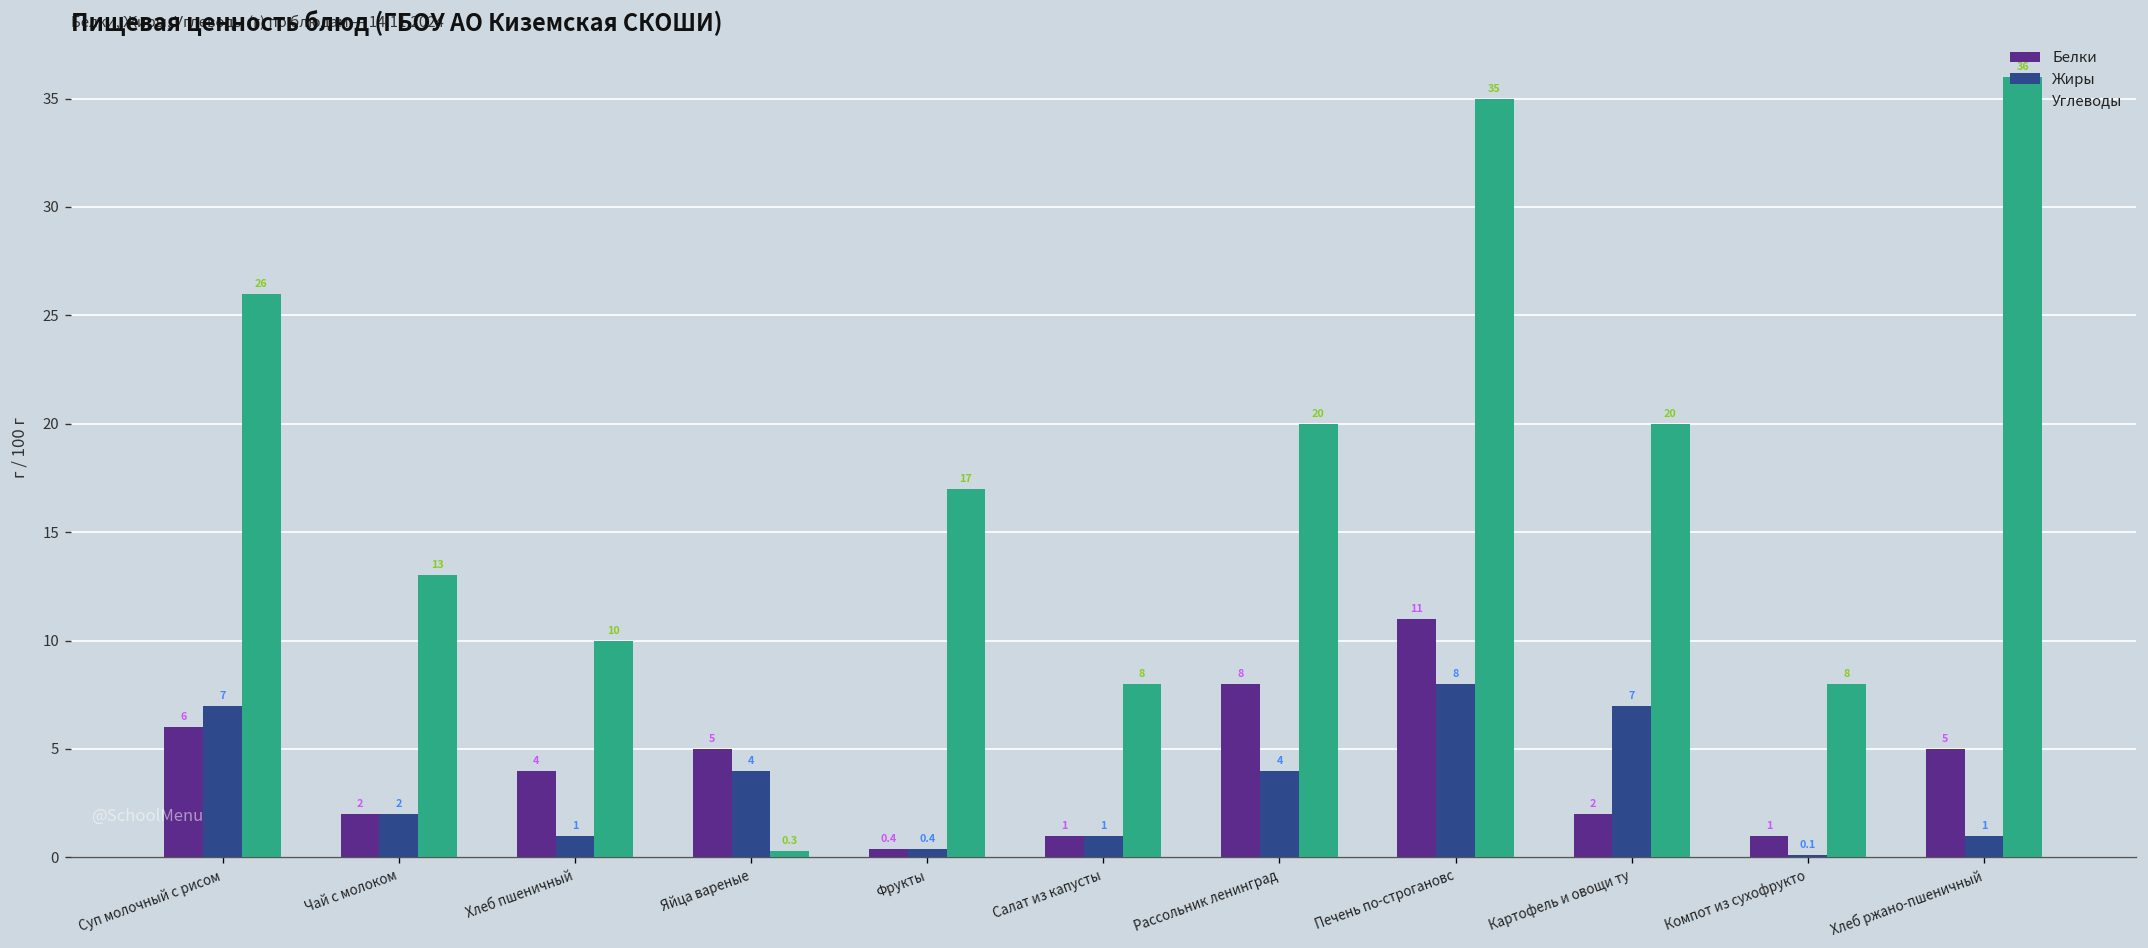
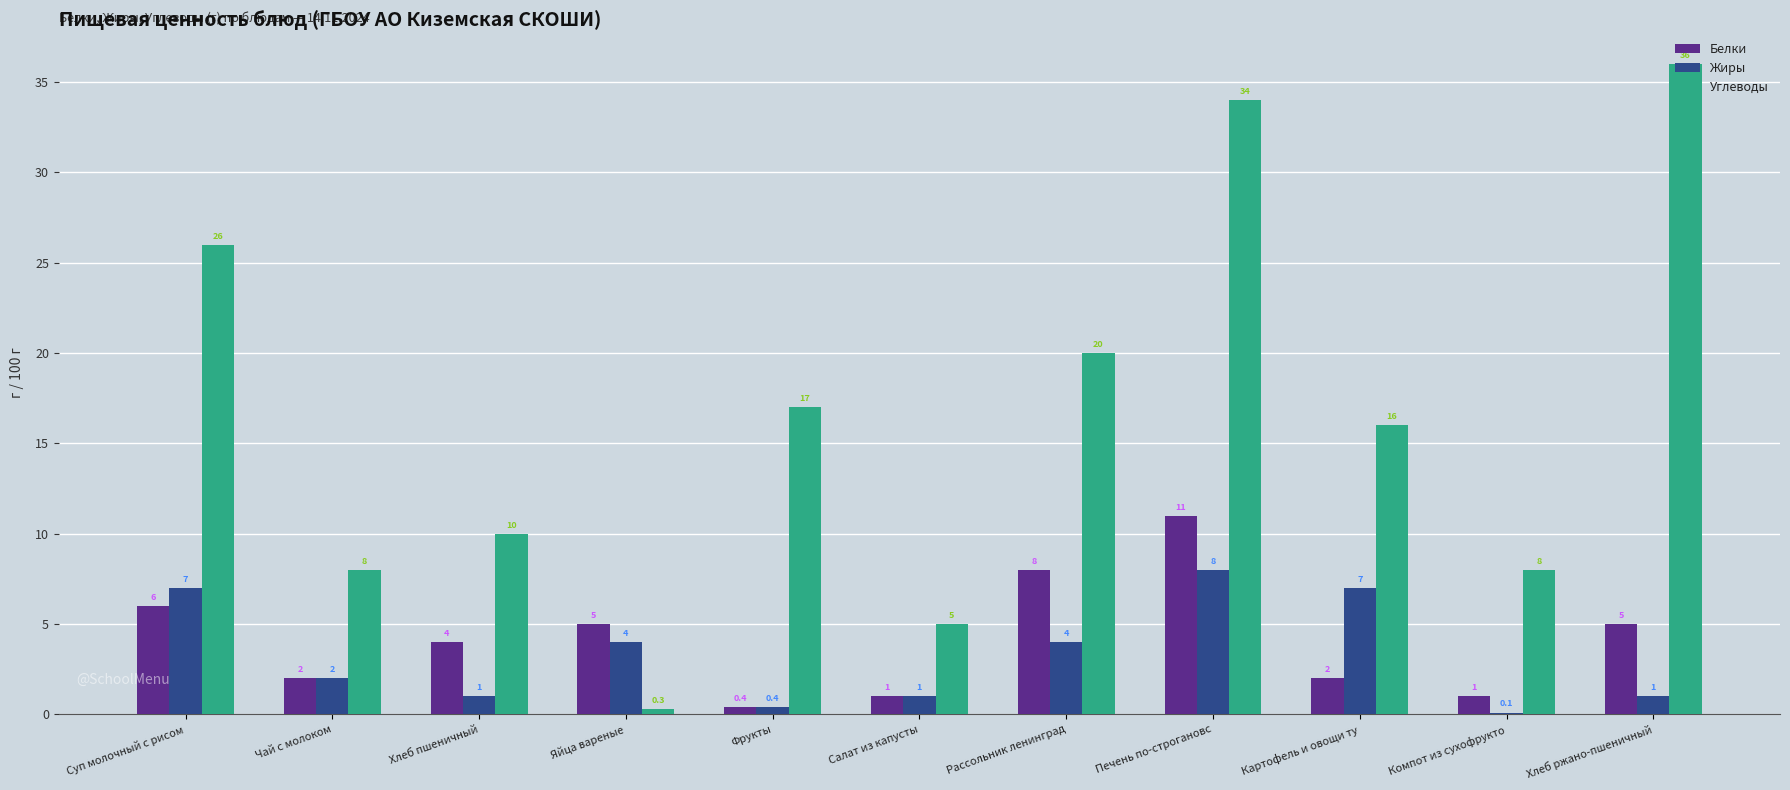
Углеводы, Чай с молоком: 13 -> 8
Углеводы, Салат из капусты: 8 -> 5
Углеводы, Печень по-строгановс: 35 -> 34
Углеводы, Картофель и овощи ту: 20 -> 16
